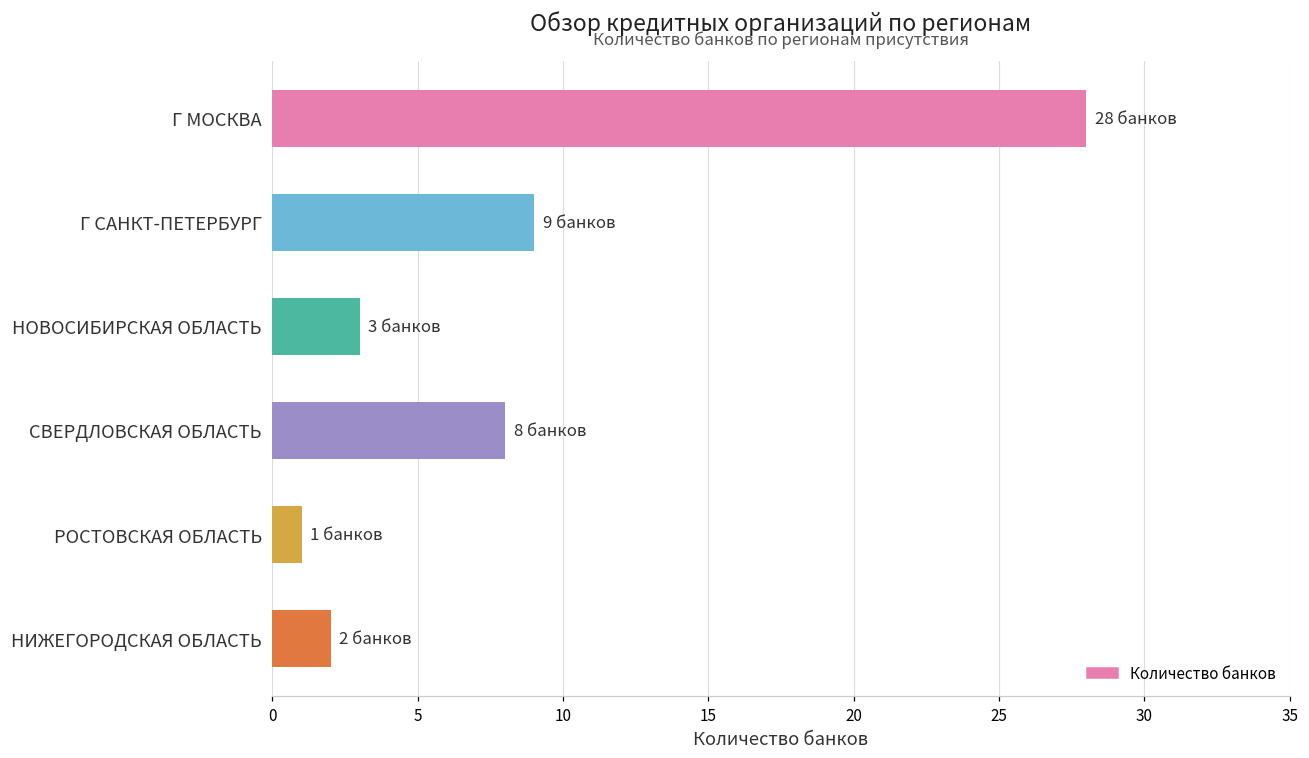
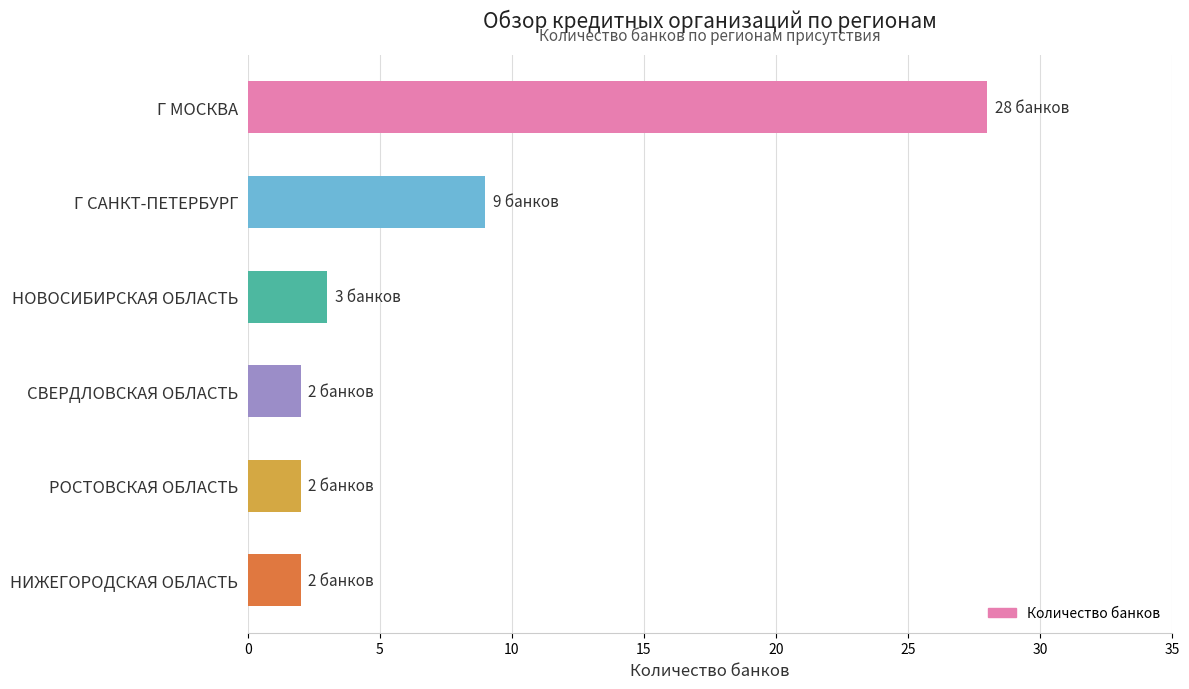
СВЕРДЛОВСКАЯ ОБЛАСТЬ: 8 -> 2
РОСТОВСКАЯ ОБЛАСТЬ: 1 -> 2
